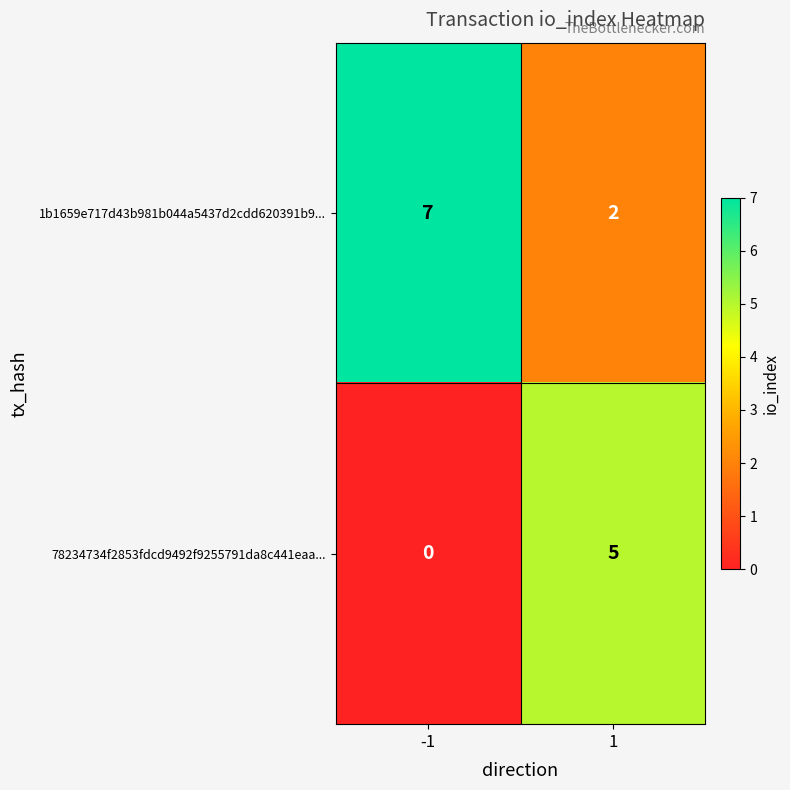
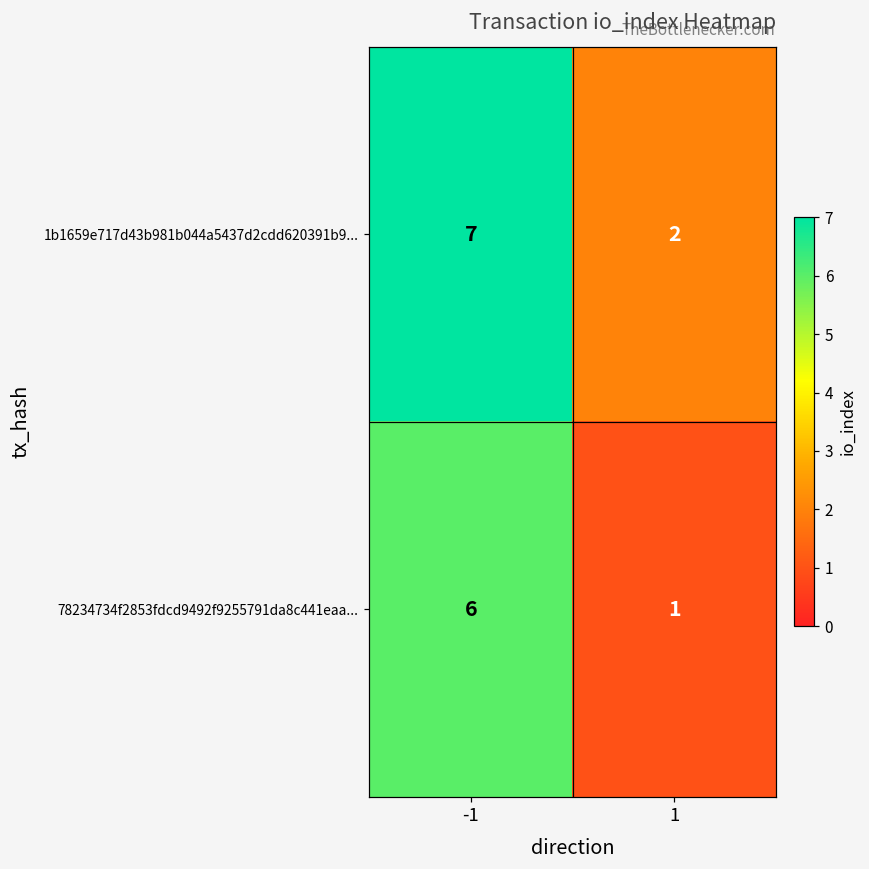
78234734f2853fdcd9492f9255791da8c441eaa..., -1: 0 -> 6
78234734f2853fdcd9492f9255791da8c441eaa..., 1: 5 -> 1
